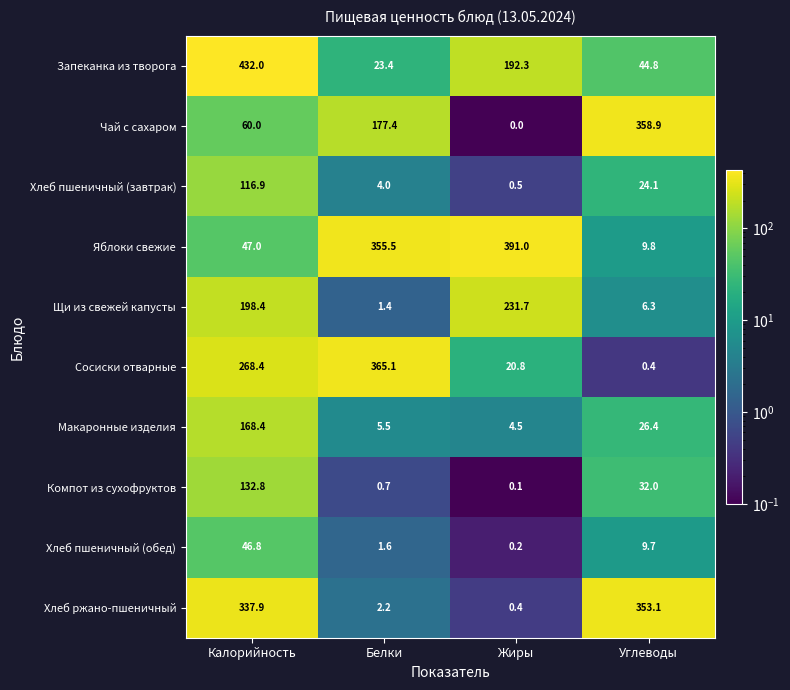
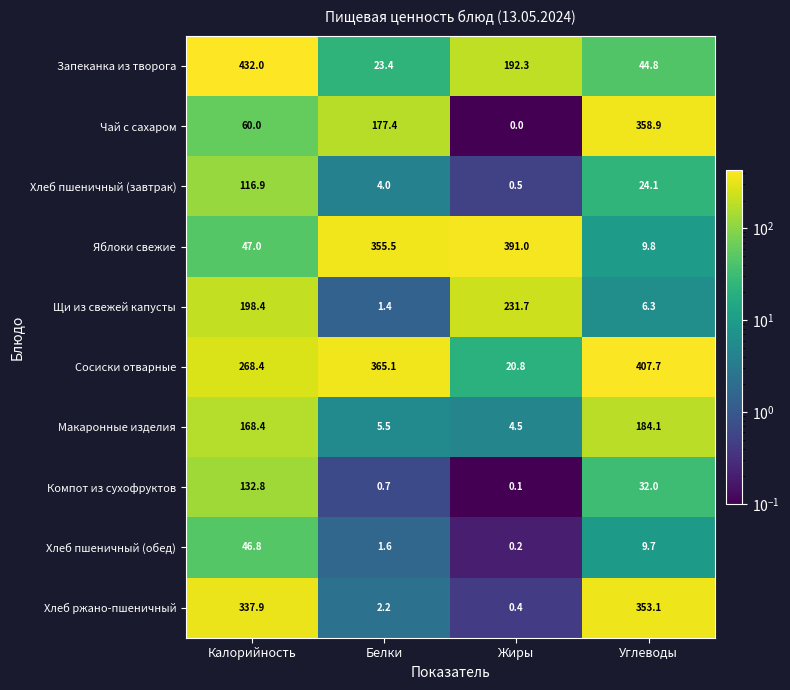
Сосиски отварные, Углеводы: 0.4 -> 407.7
Макаронные изделия, Углеводы: 26.4 -> 184.1
